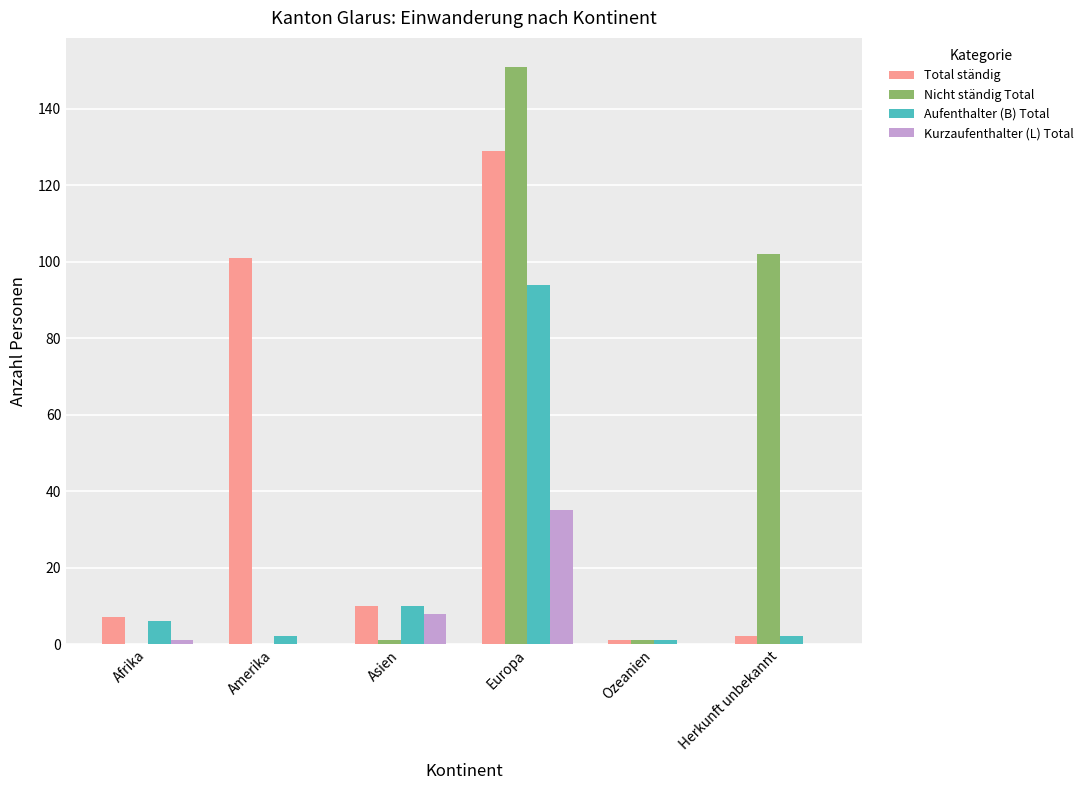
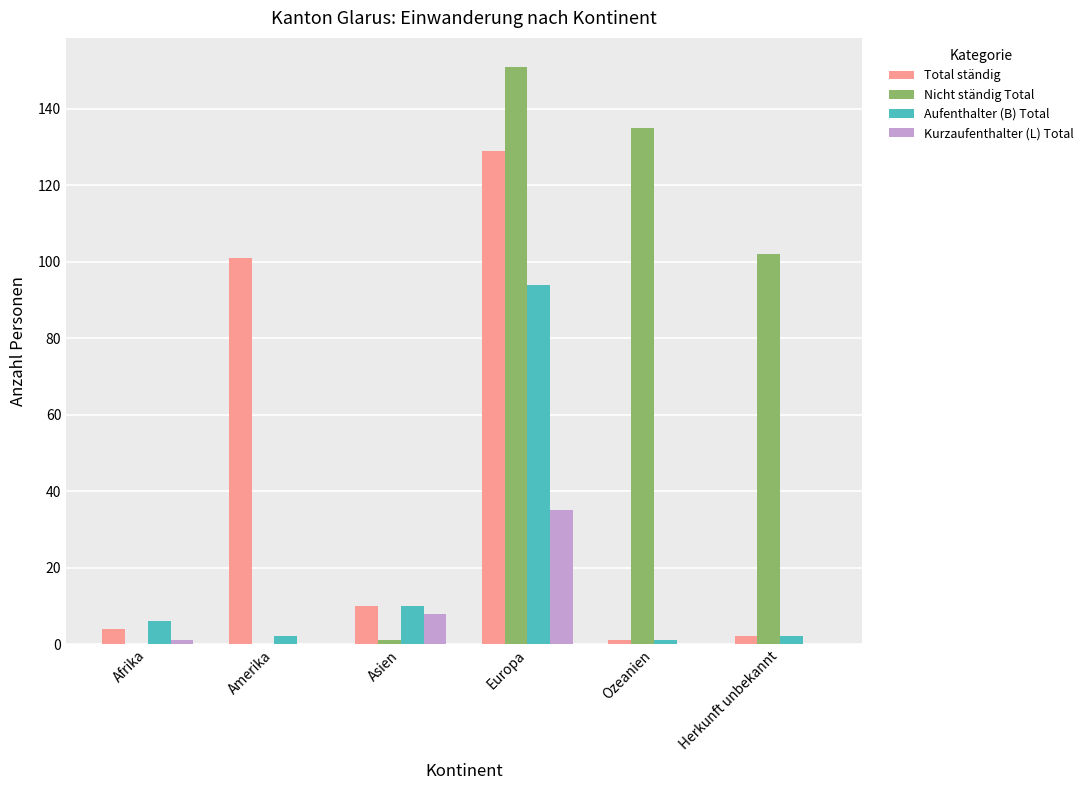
Total ständig, Afrika: 7 -> 4
Nicht ständig Total, Ozeanien: 1 -> 135
